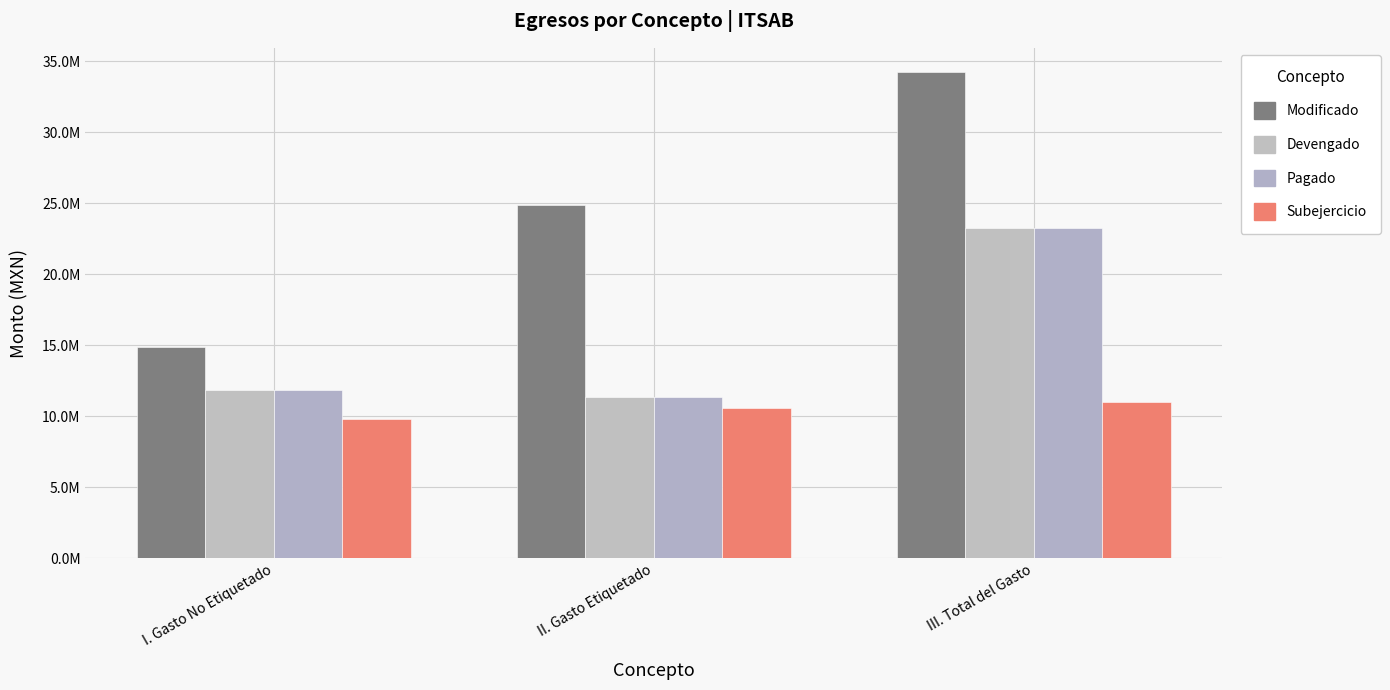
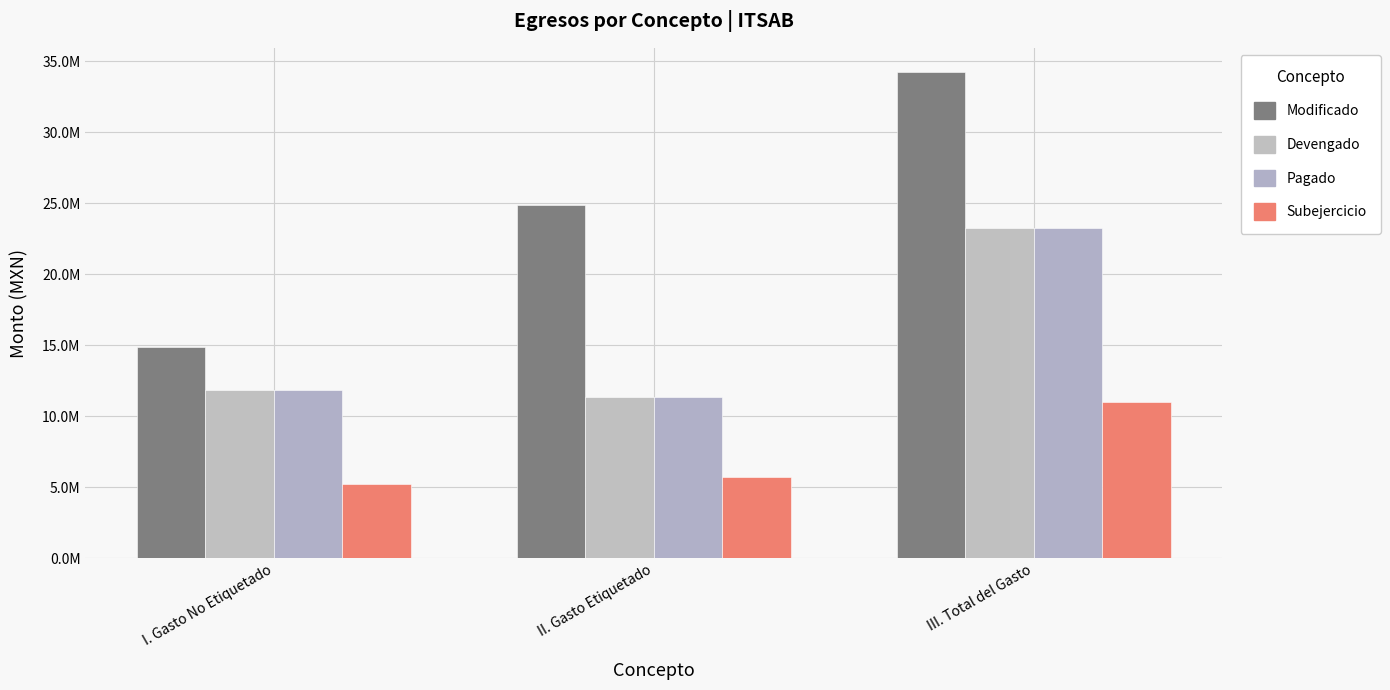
Subejercicio, I. Gasto No Etiquetado: 9800000 -> 5300000
Subejercicio, II. Gasto Etiquetado: 10600000 -> 5700000
